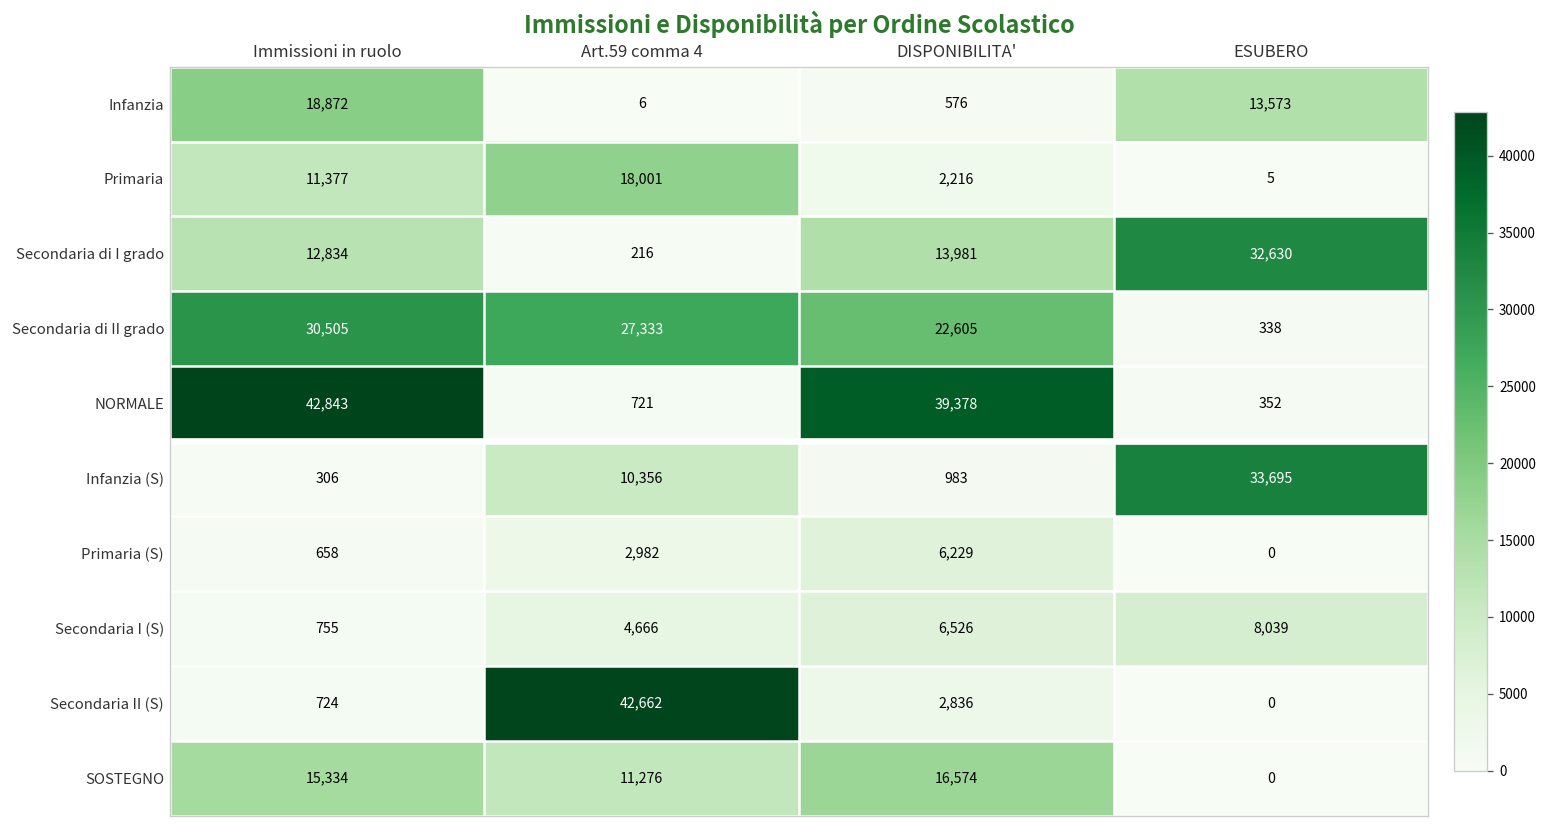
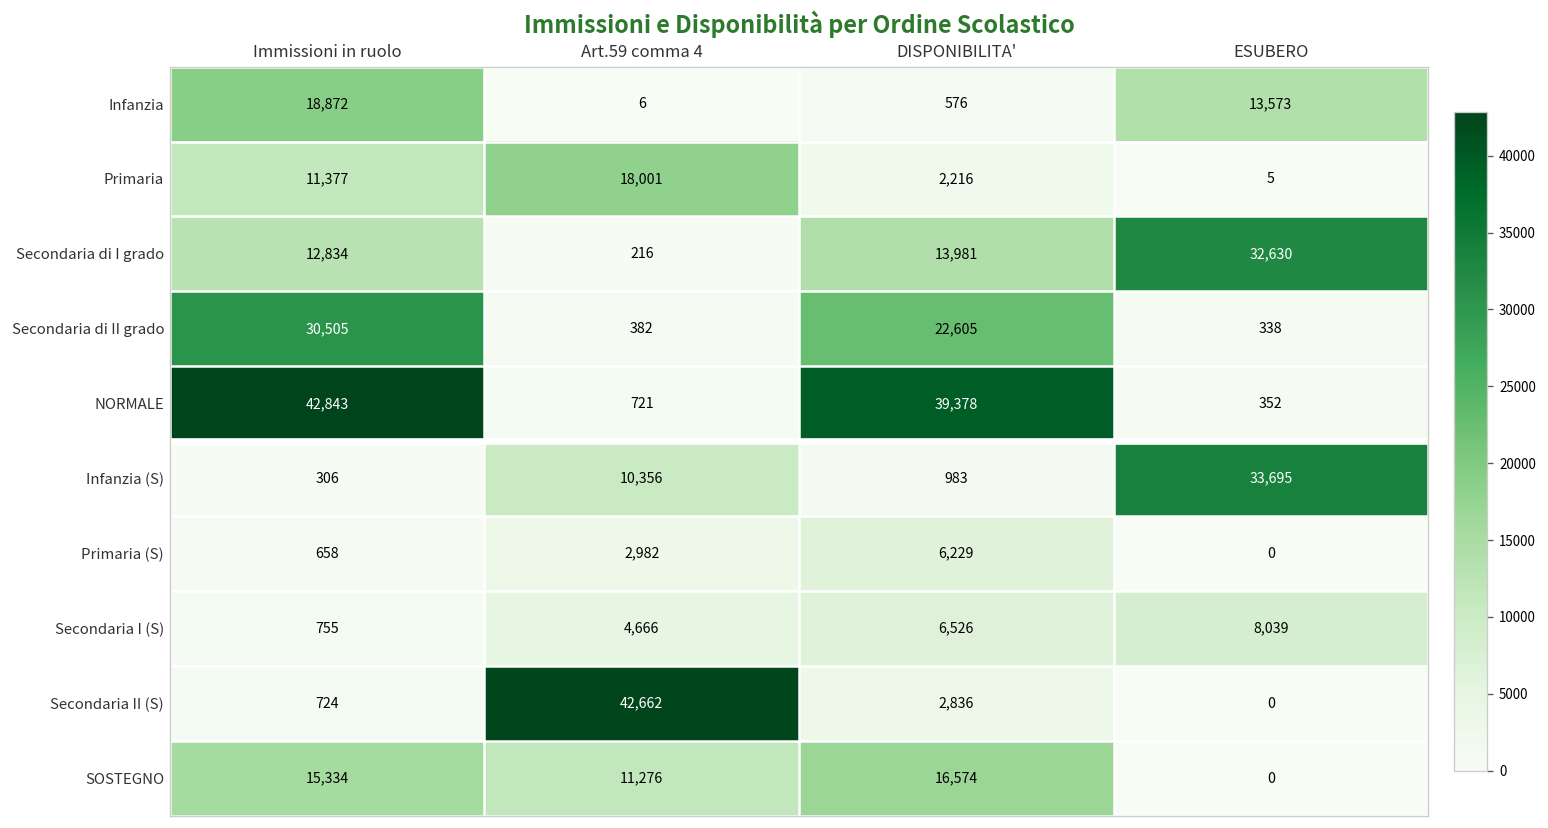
Secondaria di II grado, Art.59 comma 4: 27,333 -> 382
